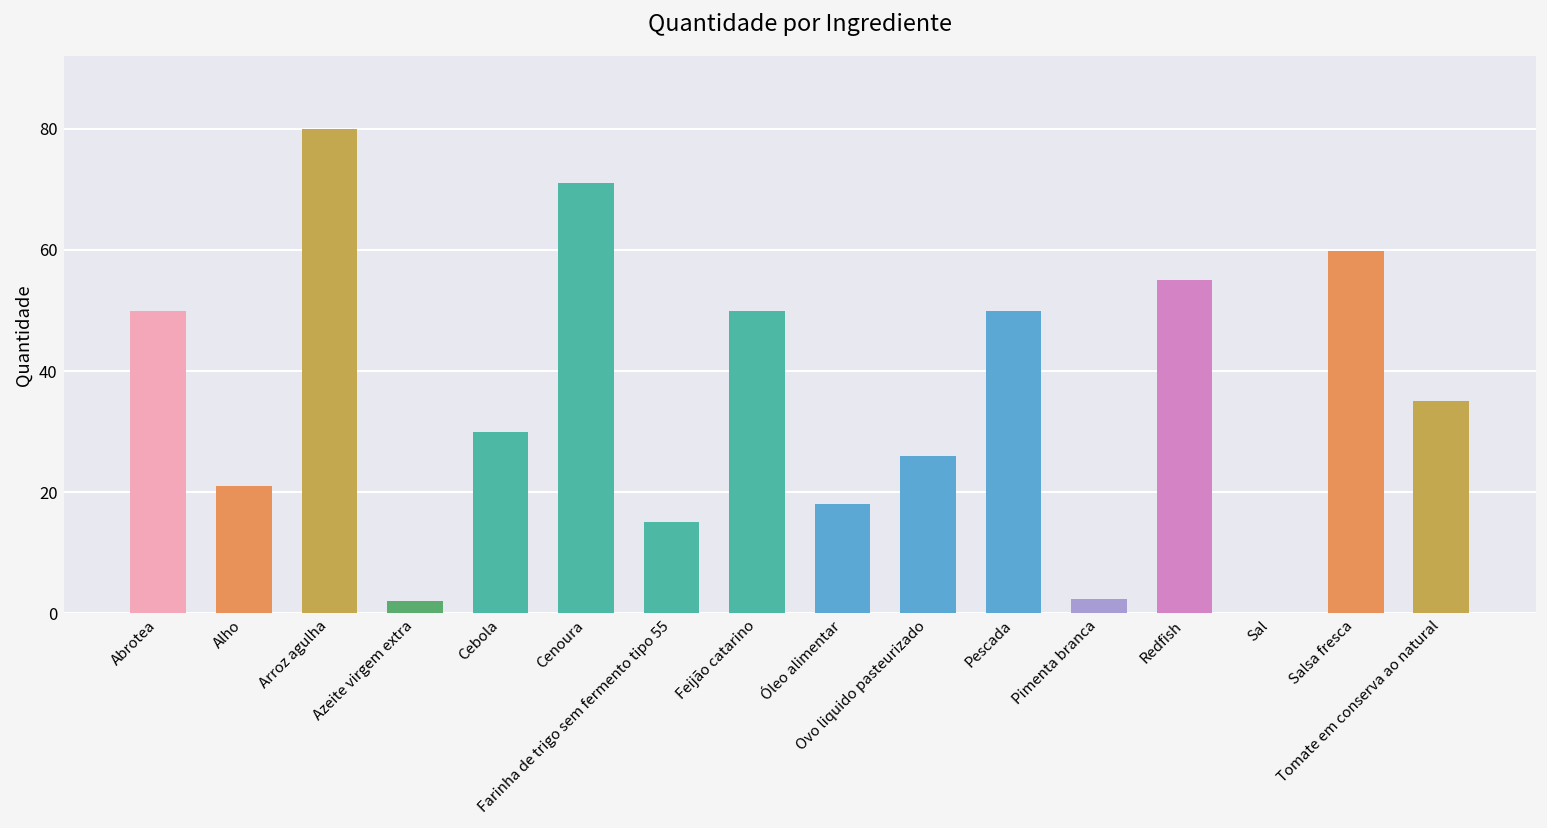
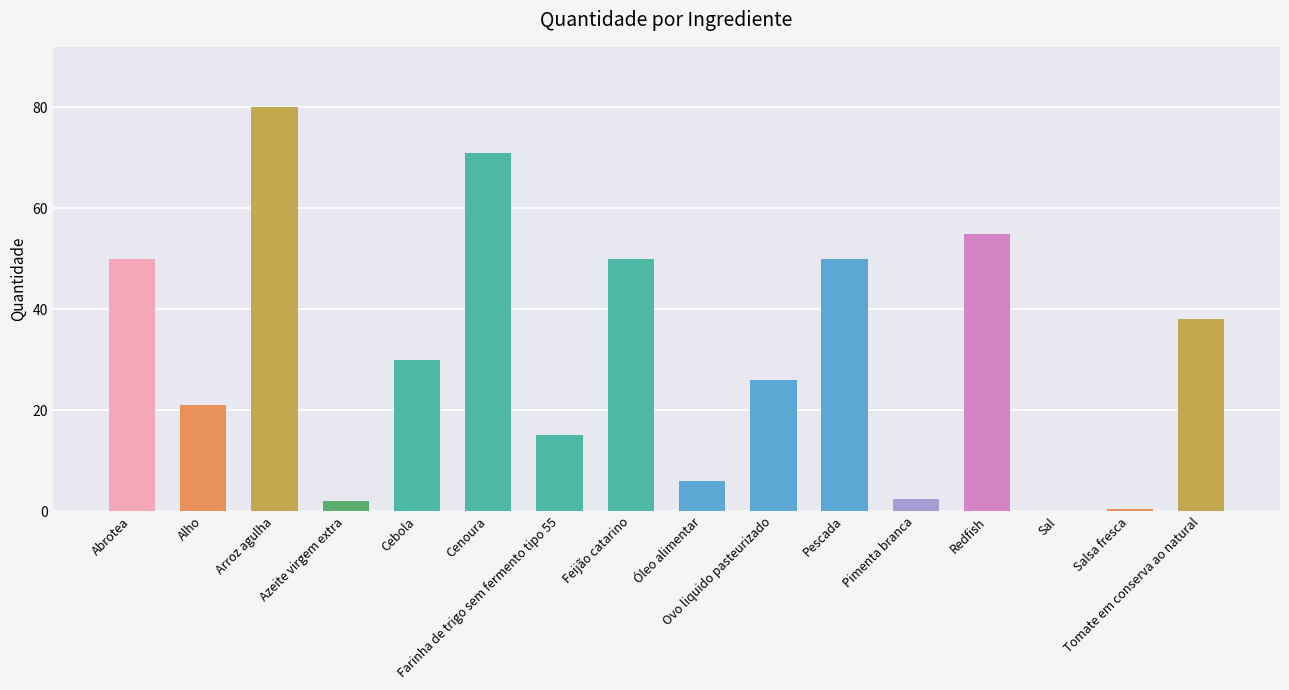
Óleo alimentar: 18 -> 6
Salsa fresca: 60 -> 1
Tomate em conserva ao natural: 35 -> 38
